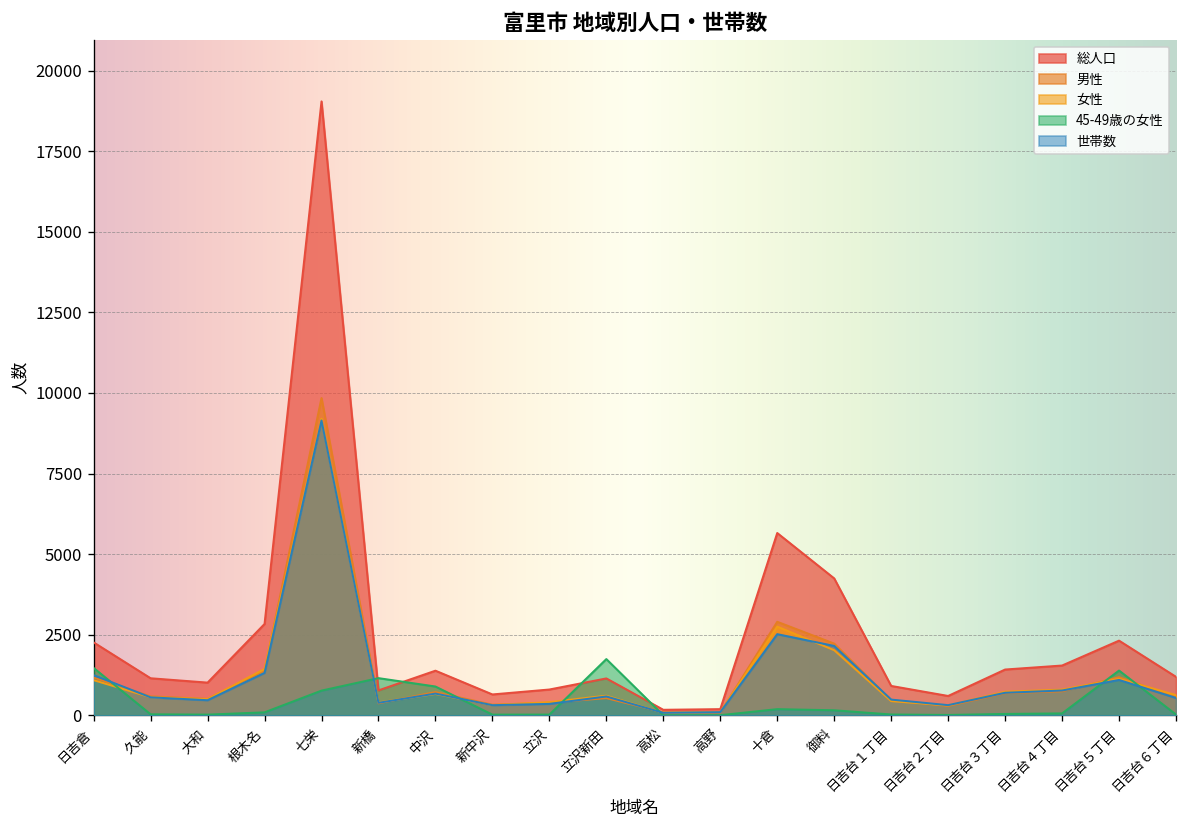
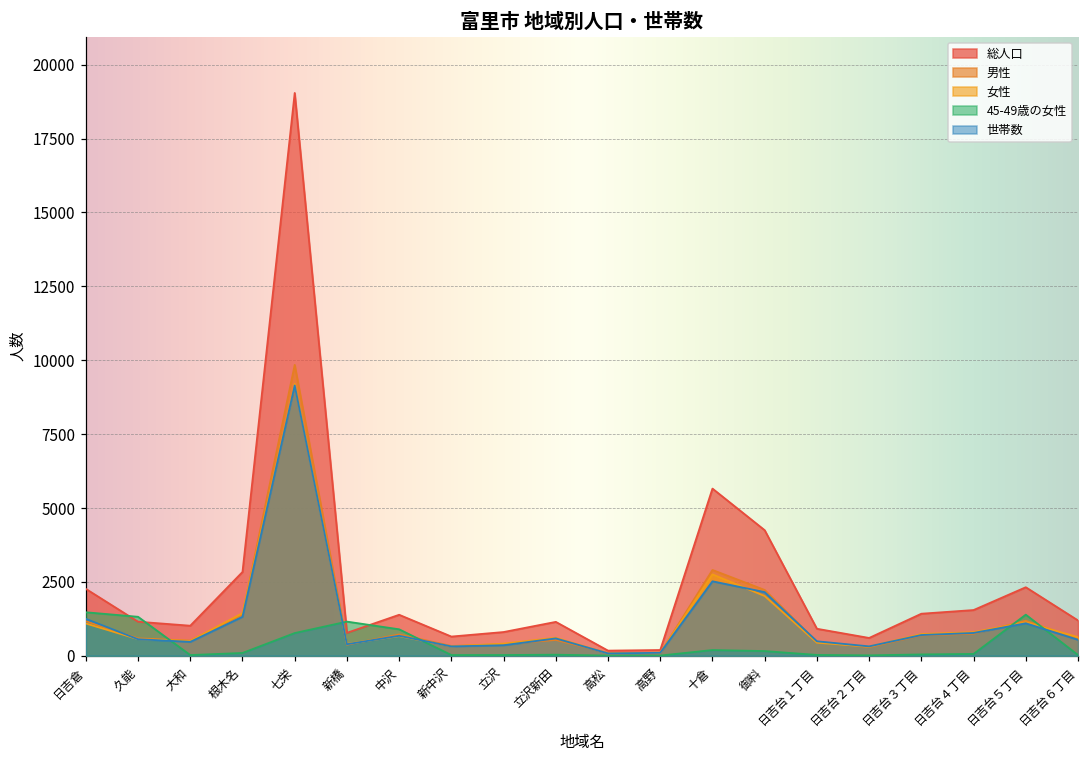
45-49歳の女性, 久能: 0 -> 1300
45-49歳の女性, 立沢新田: 1700 -> 0
